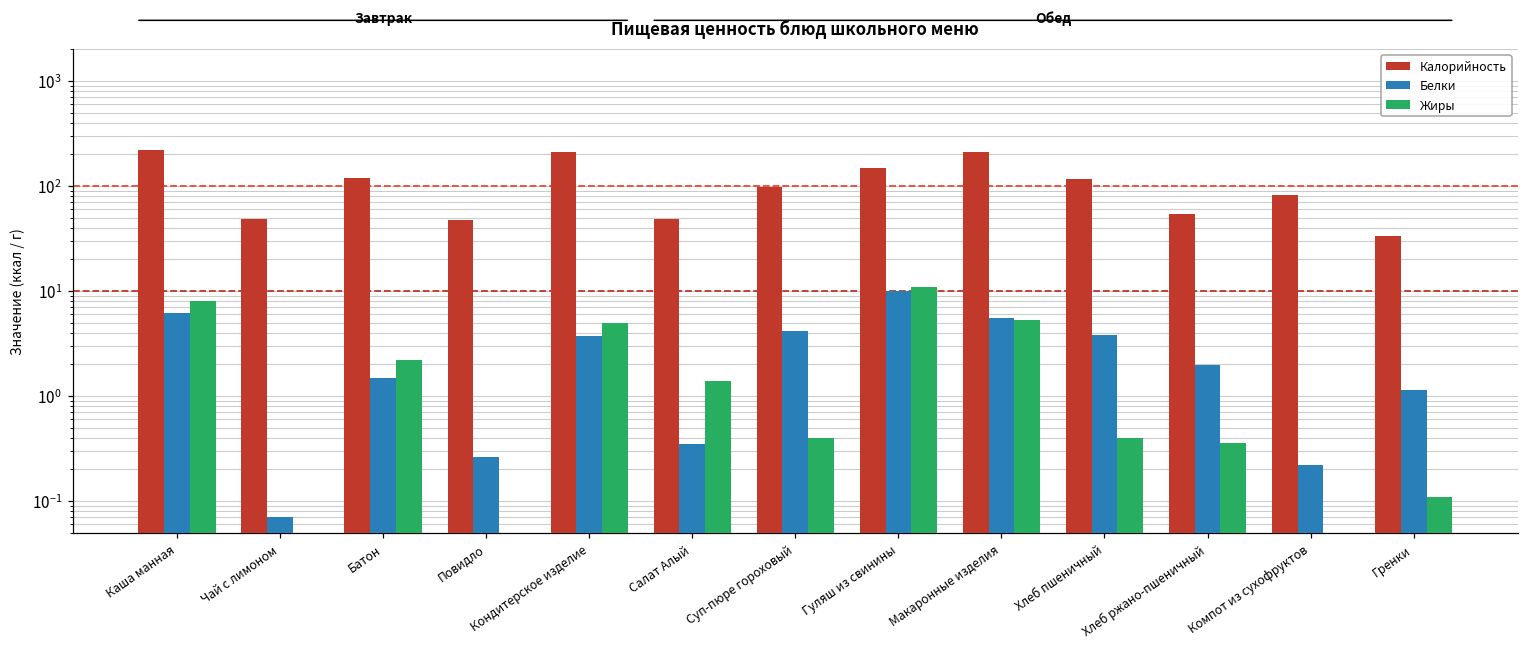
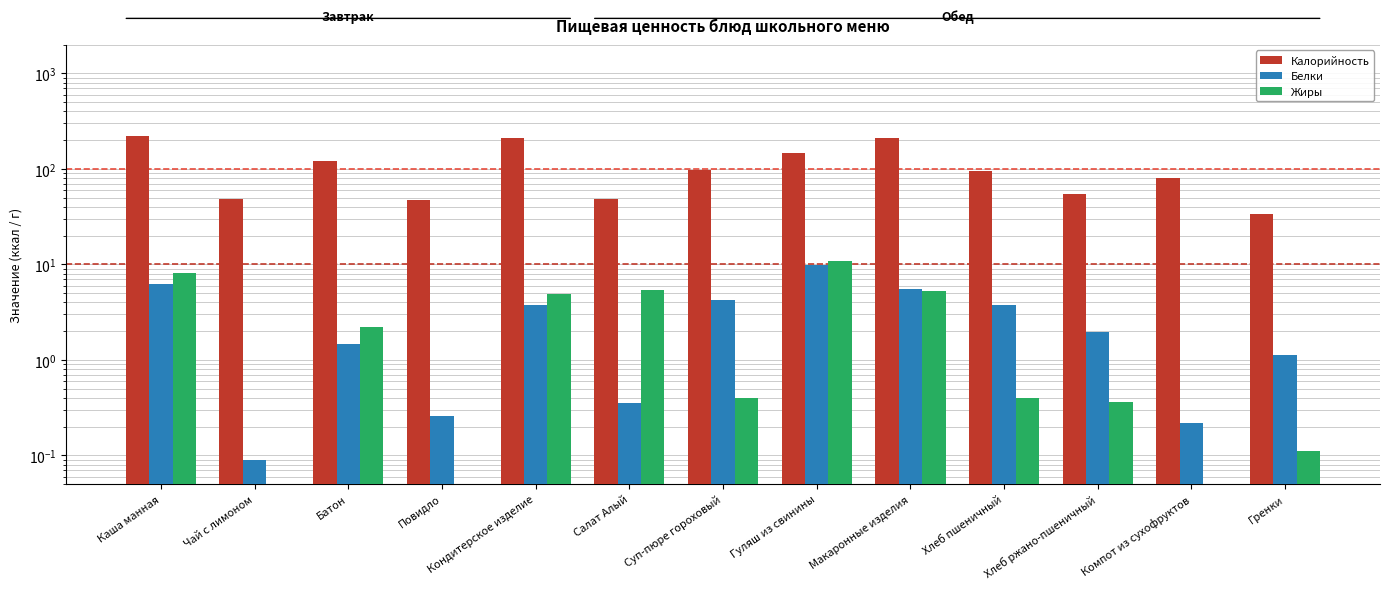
Белки, Чай с лимоном: 0.07 -> 0.09
Жиры, Салат Алый: 1.4 -> 5
Калорийность, Хлеб пшеничный: 120 -> 90
